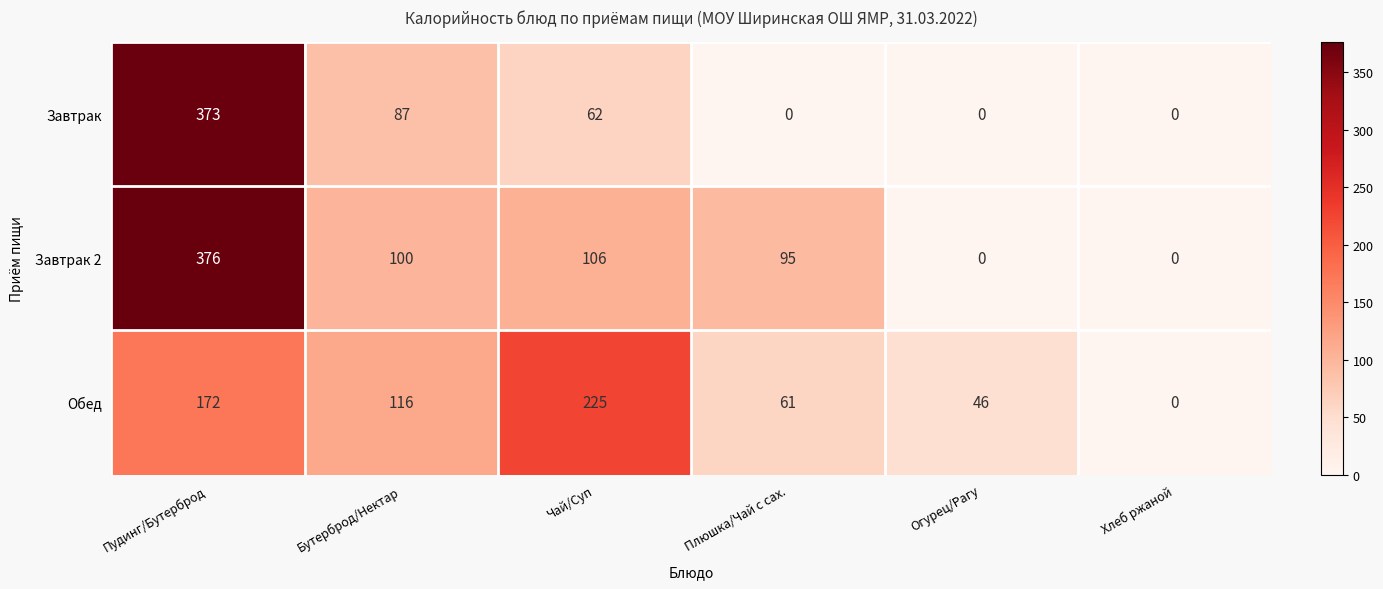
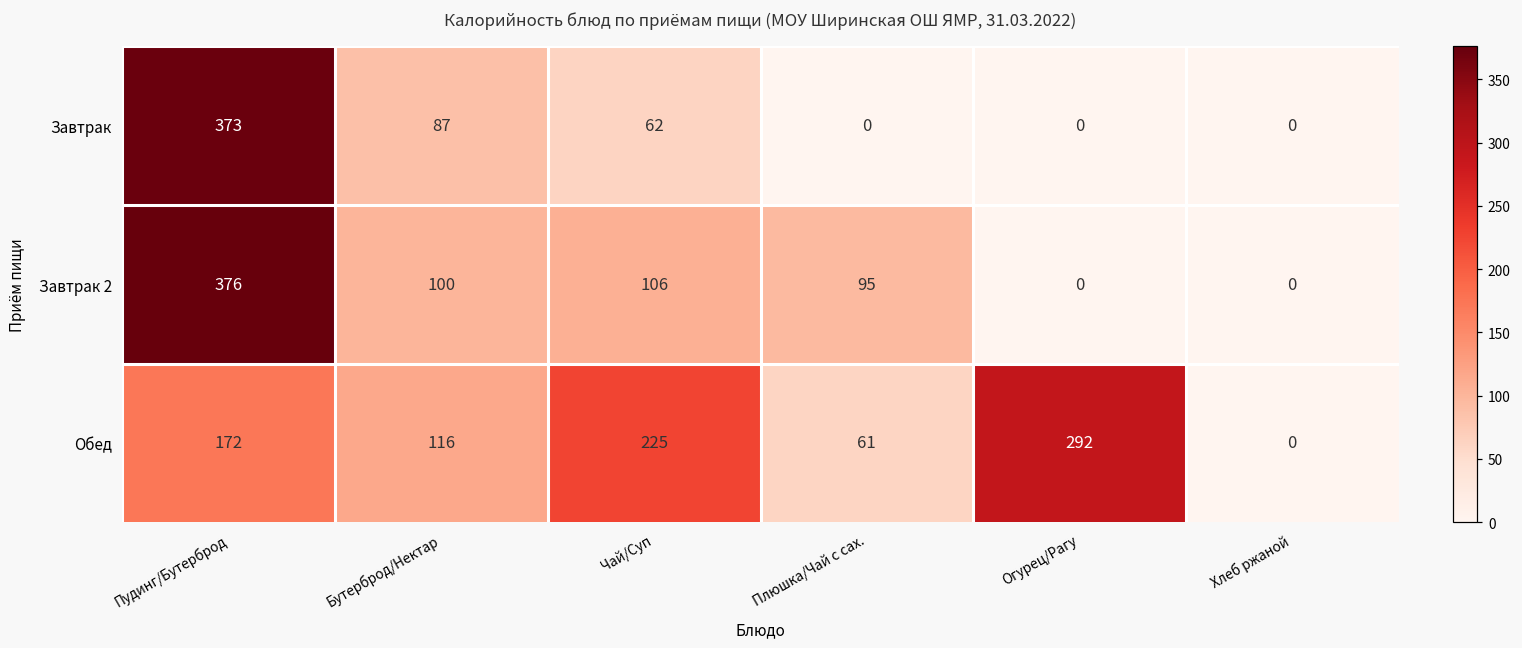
Обед, Огурец/Рагу: 46 -> 292
